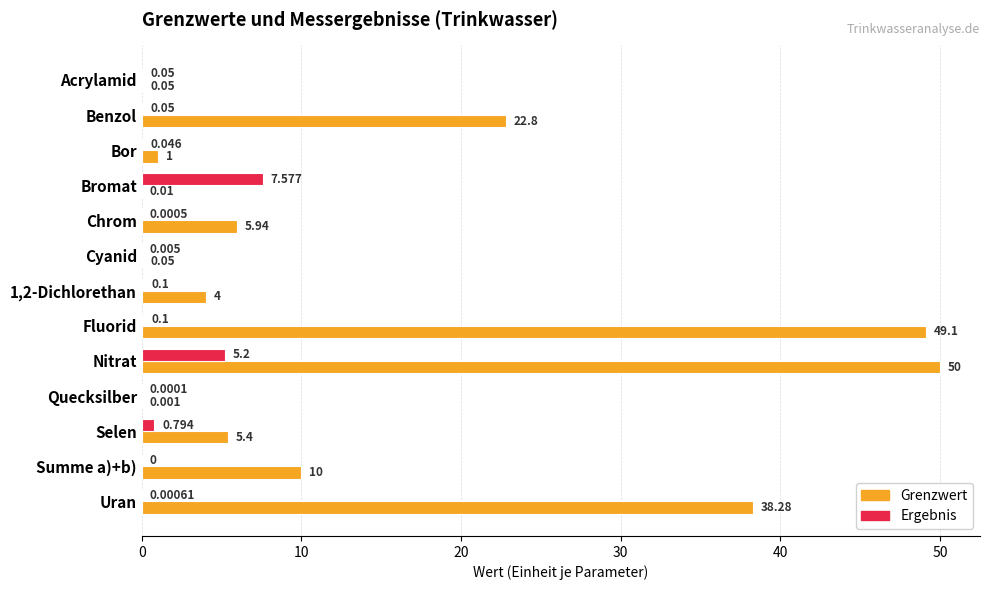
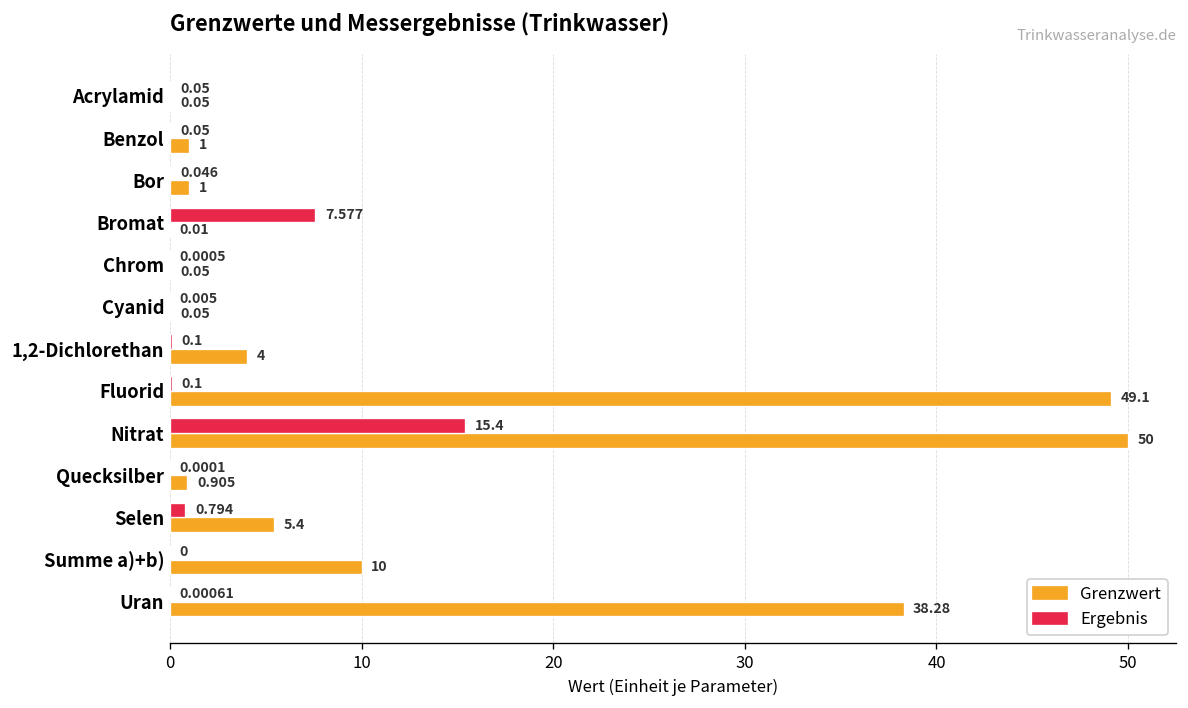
Grenzwert, Benzol: 22.8 -> 1
Grenzwert, Chrom: 5.94 -> 0.05
Ergebnis, Nitrat: 5.2 -> 15.4
Grenzwert, Quecksilber: 0.001 -> 0.905
